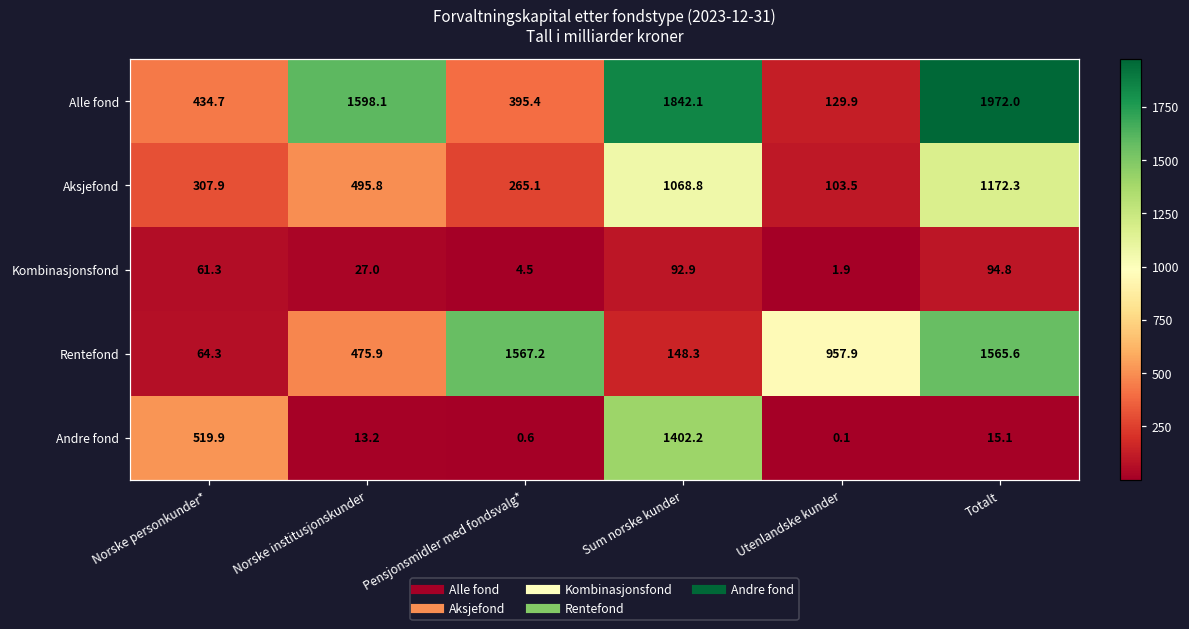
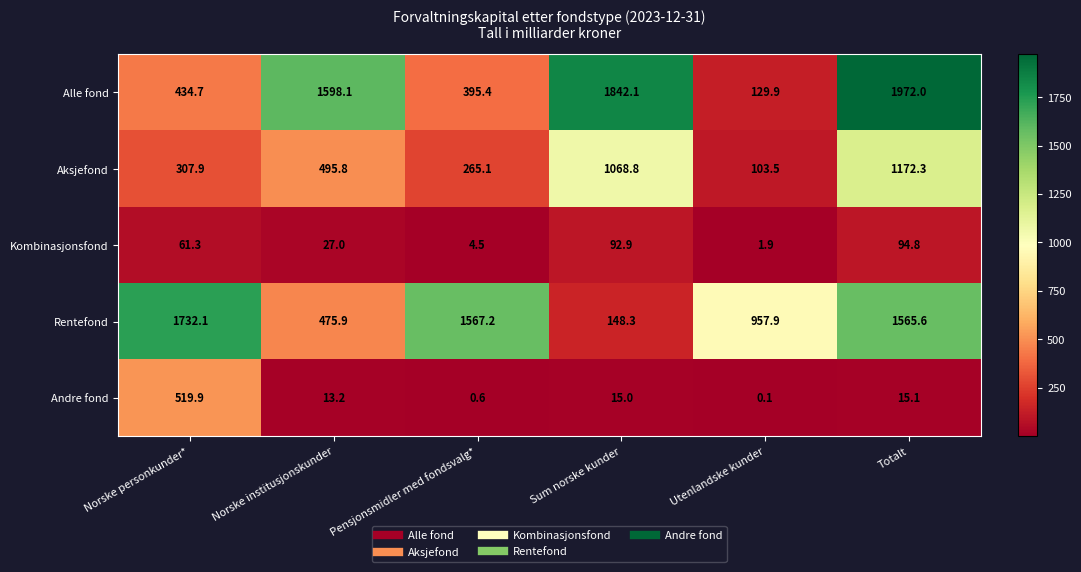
Rentefond, Norske personkunder*: 64.3 -> 1732.1
Andre fond, Sum norske kunder: 1402.2 -> 15.0
